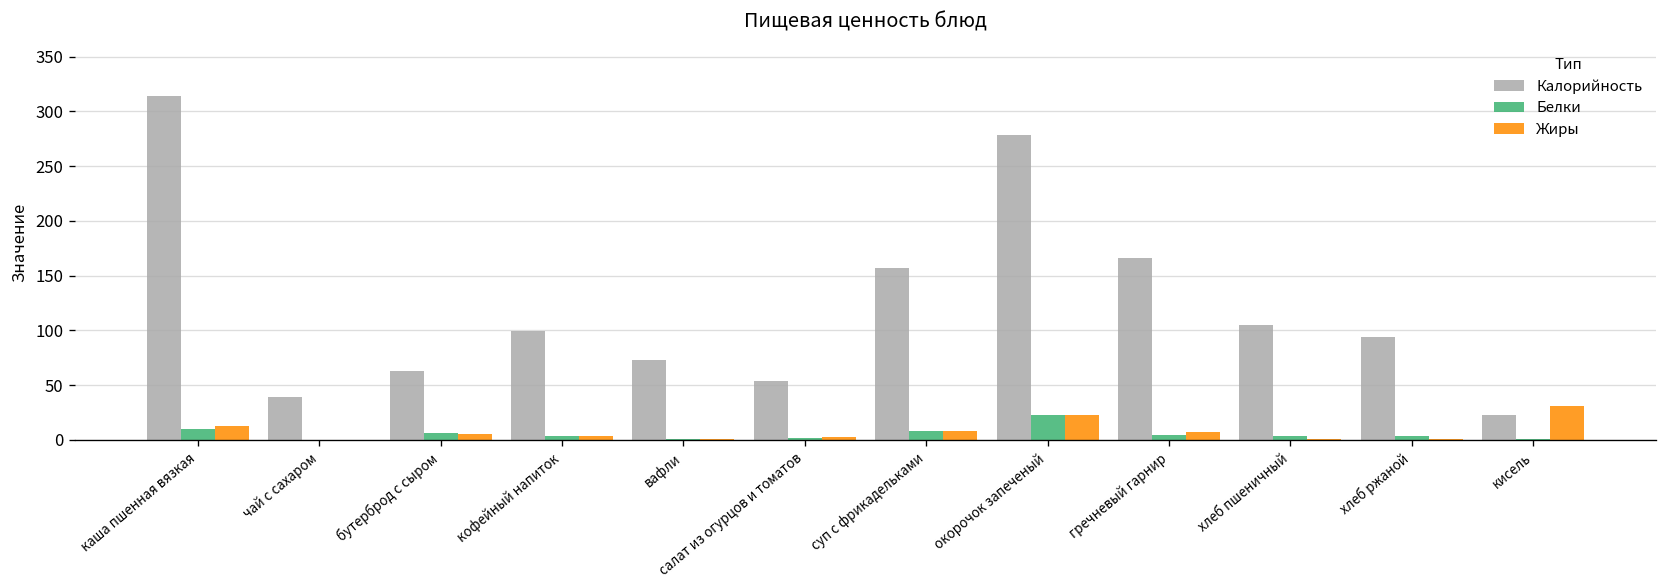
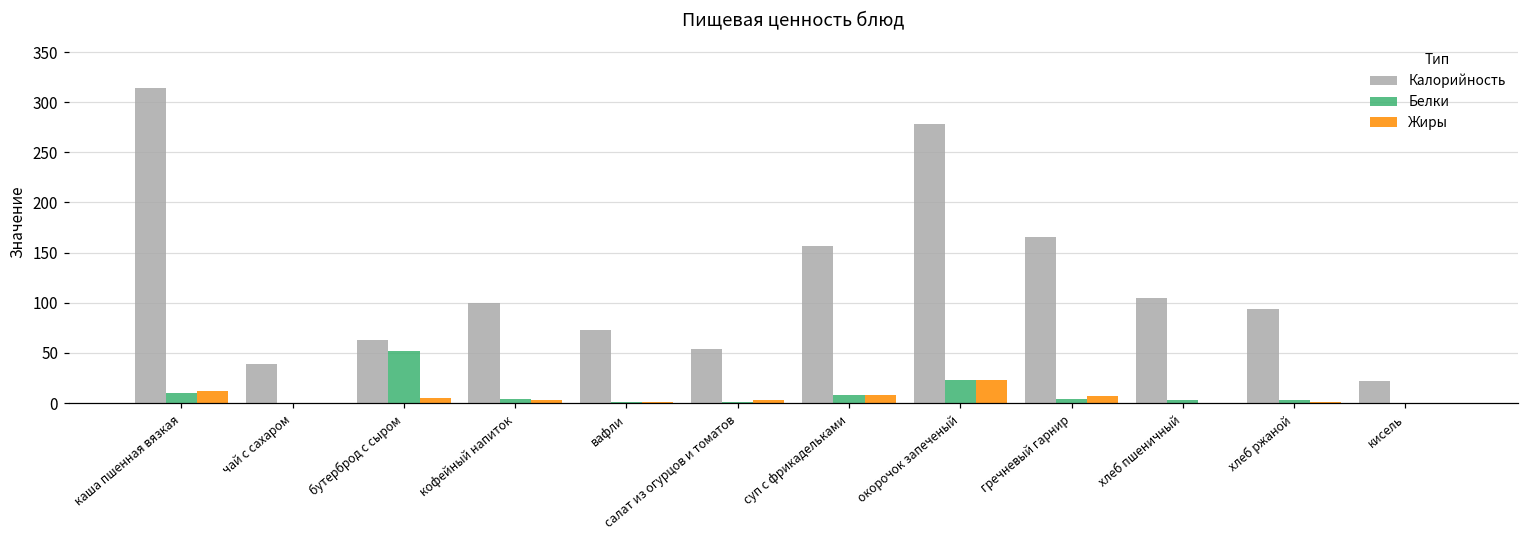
Белки, бутерброд с сыром: 10 -> 50
Жиры, кисель: 30 -> 0
